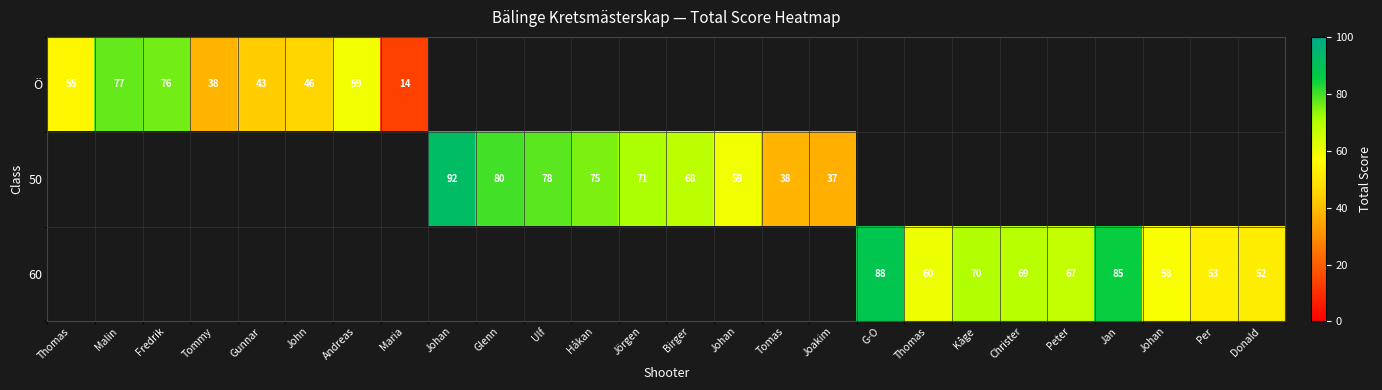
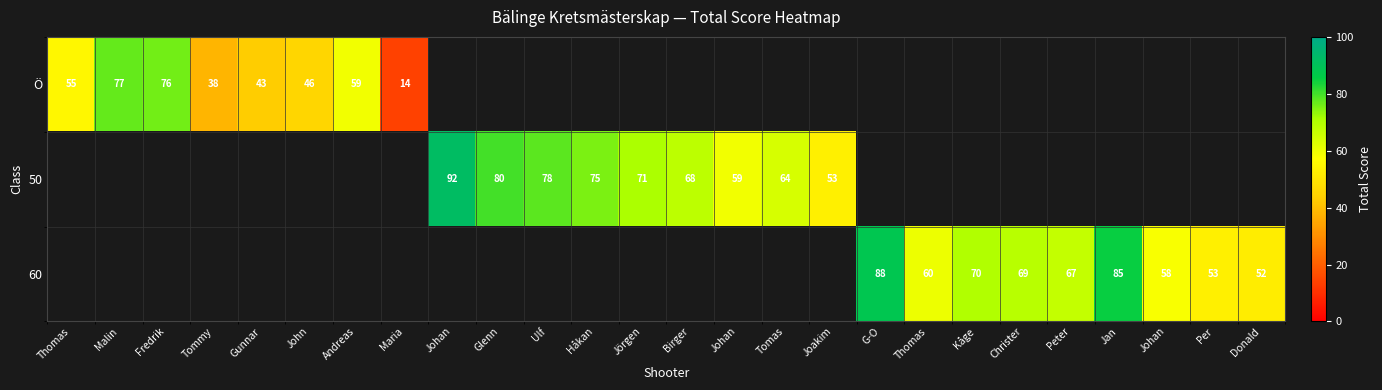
50, Tomas: 38 -> 64
50, Joakim: 37 -> 53
